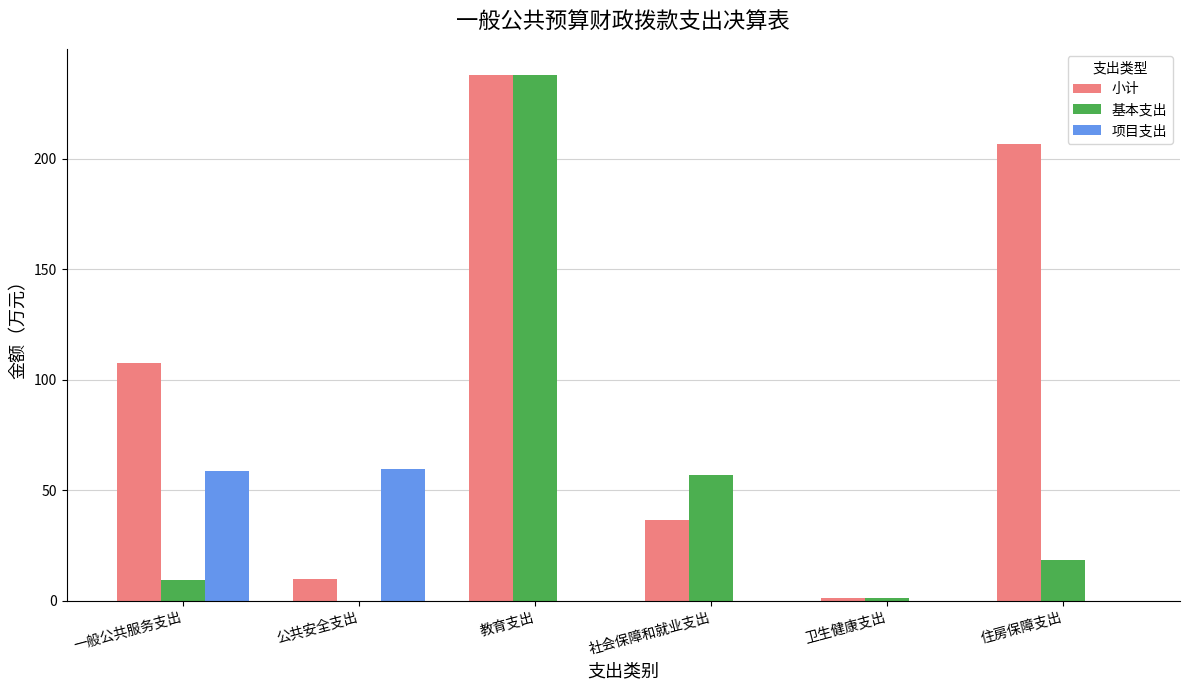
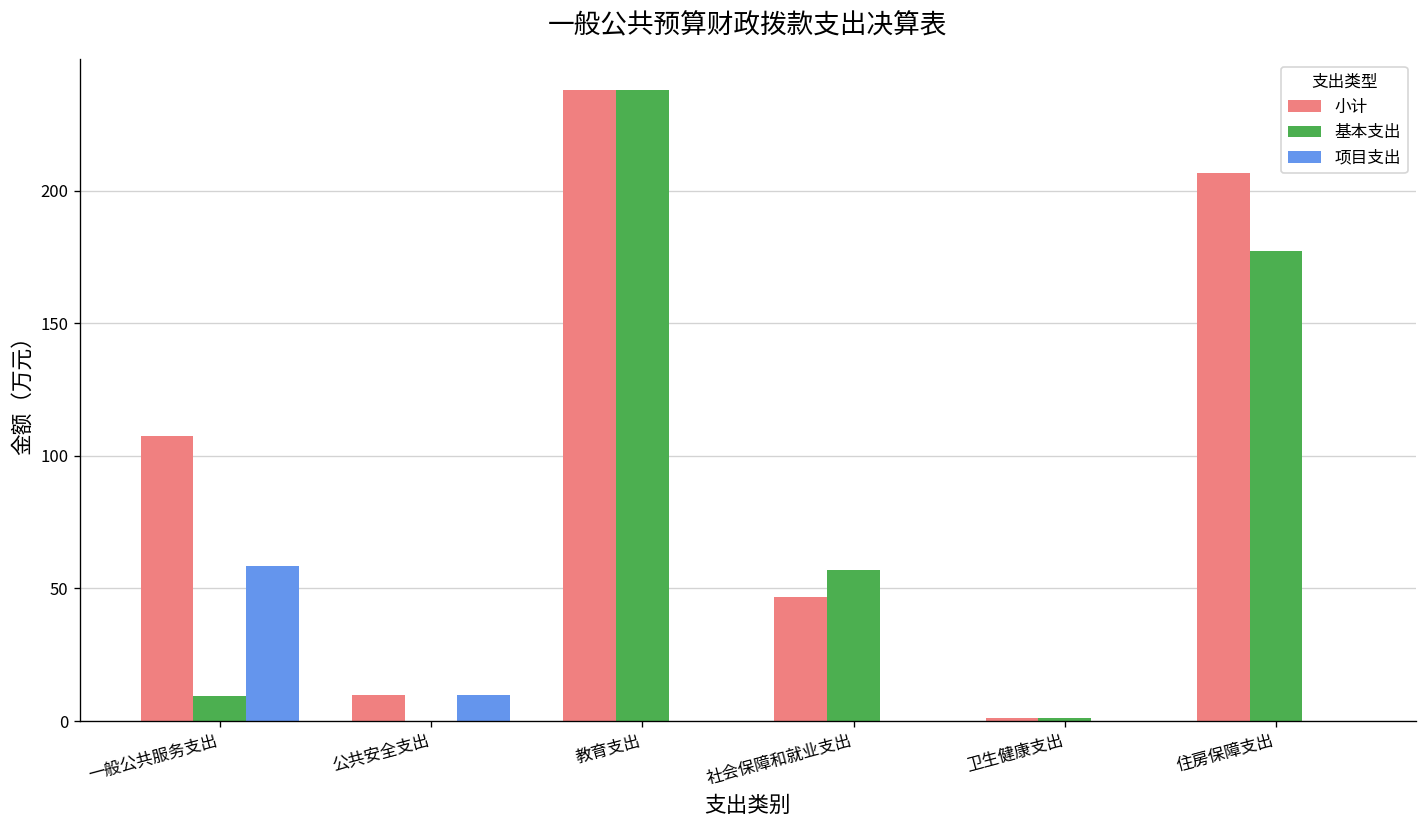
项目支出, 公共安全支出: 60 -> 10
小计, 社会保障和就业支出: 36 -> 47
基本支出, 住房保障支出: 19 -> 177
